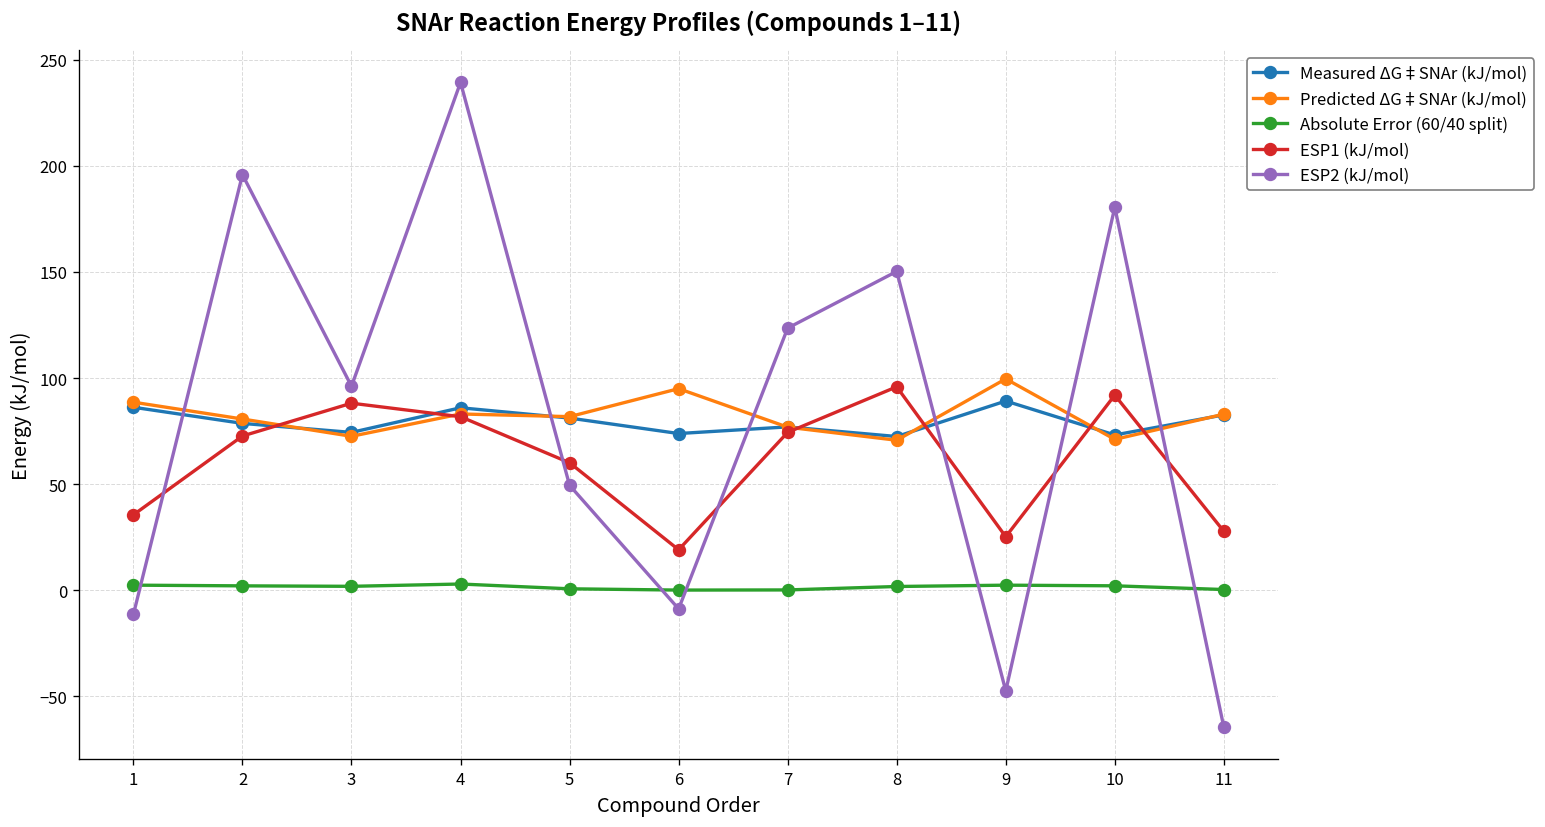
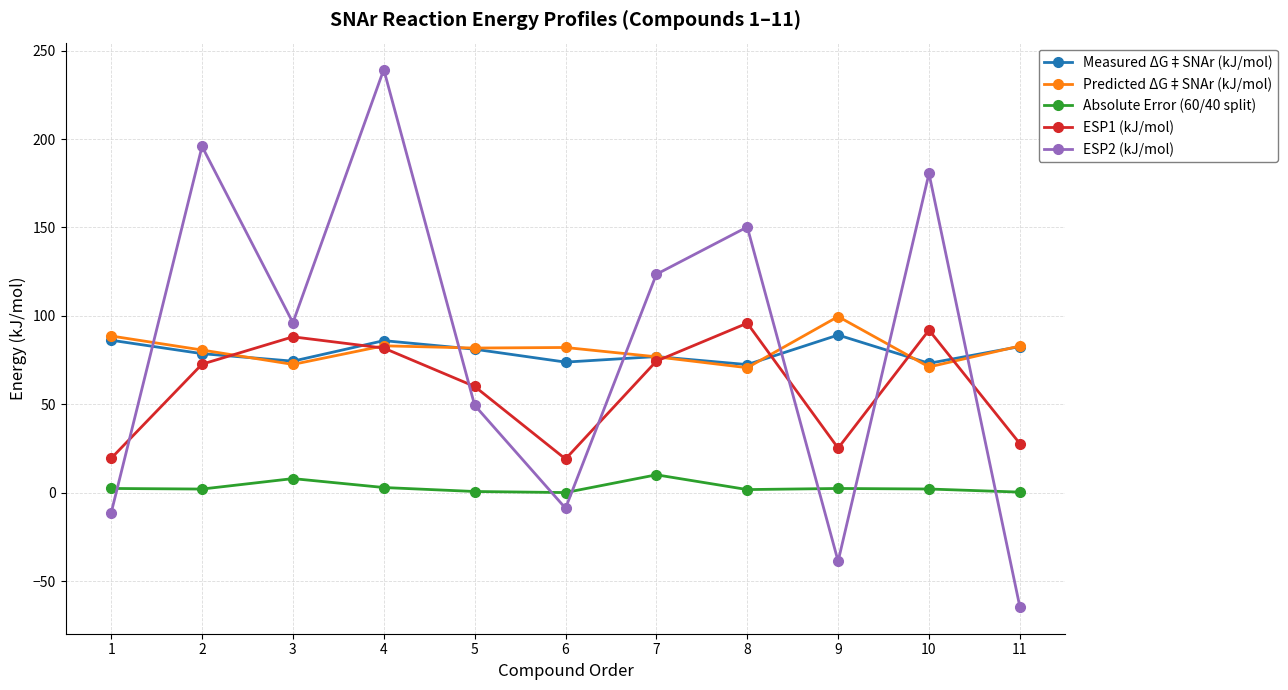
ESP1 (kJ/mol), 1: 36 -> 19
Absolute Error (60/40 split), 3: 2 -> 8
Predicted ΔG‡SNAr (kJ/mol), 6: 95 -> 82
Absolute Error (60/40 split), 7: 0 -> 10
ESP2 (kJ/mol), 9: -47 -> -39
